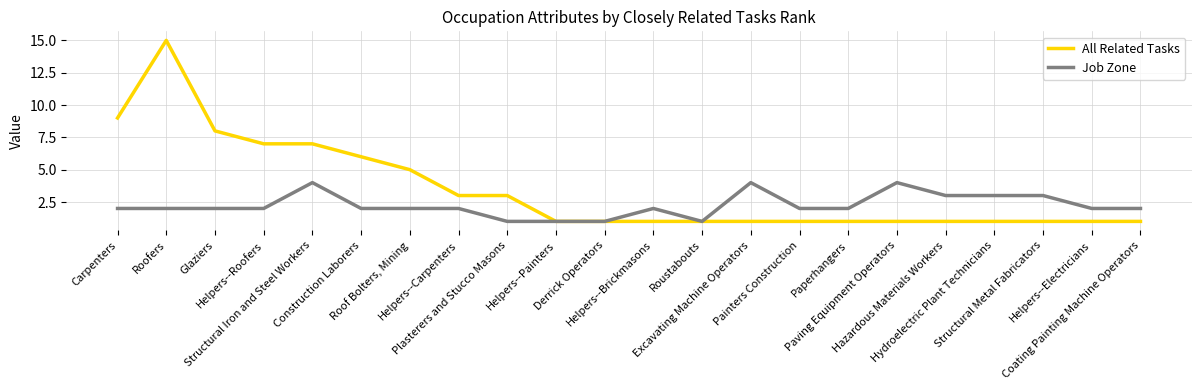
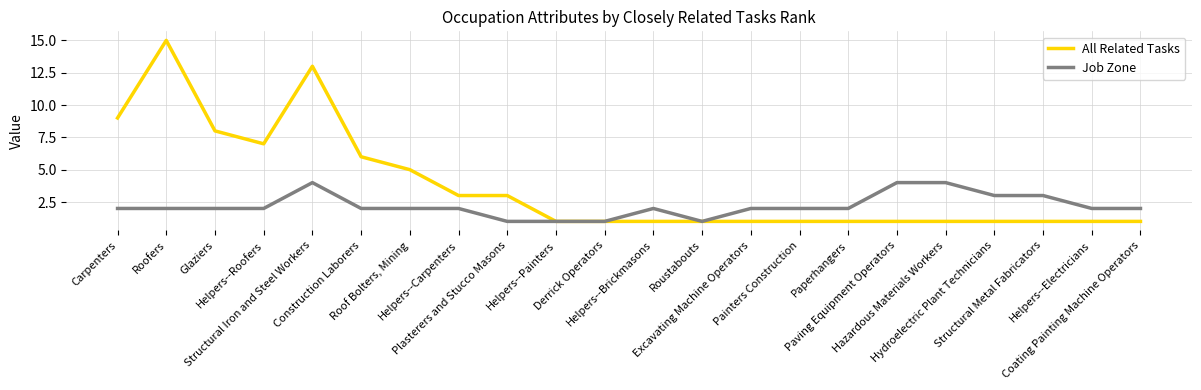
All Related Tasks, Structural Iron and Steel Workers: 7 -> 13
Job Zone, Excavating Machine Operators: 4 -> 2
Job Zone, Hazardous Materials Workers: 3 -> 4
